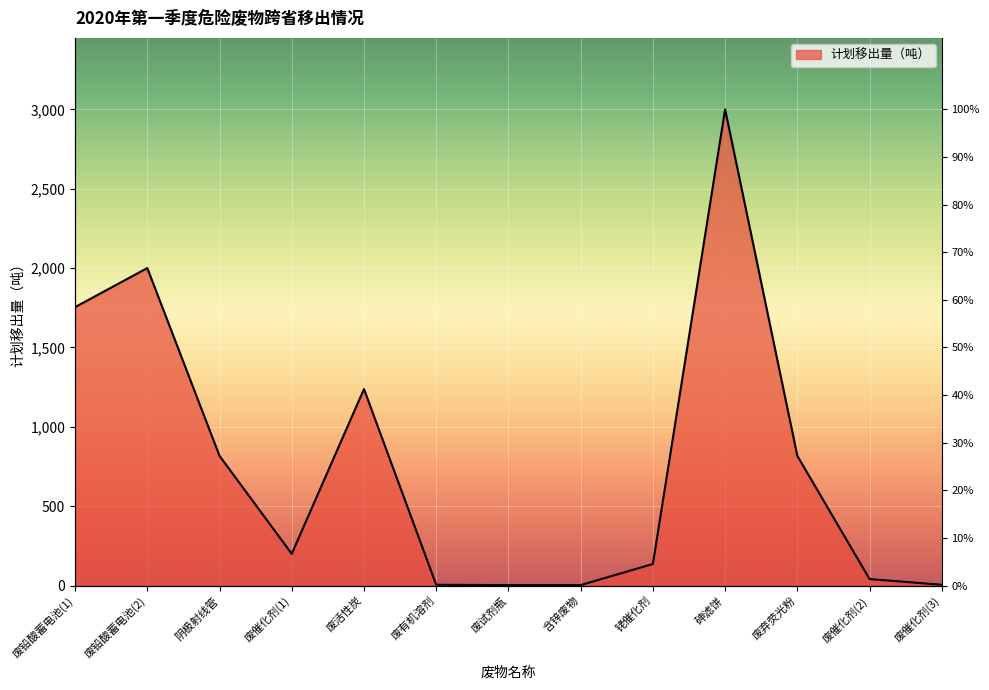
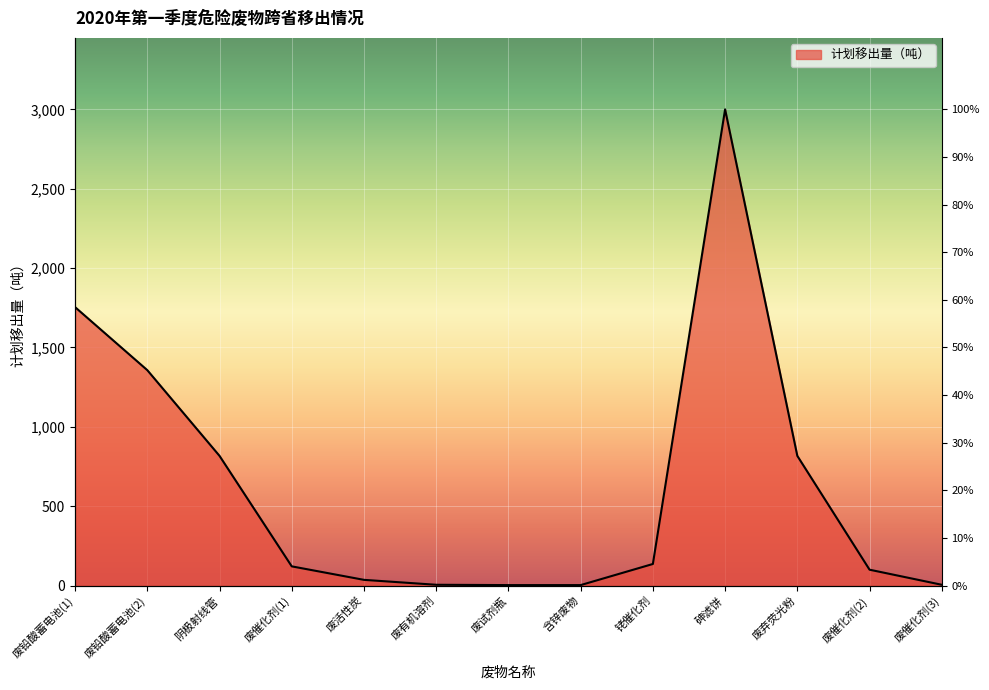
废铅酸蓄电池(2): 2,000 -> 1,360
废催化剂(1): 200 -> 120
废活性炭: 1,240 -> 40
废催化剂(2): 40 -> 100
